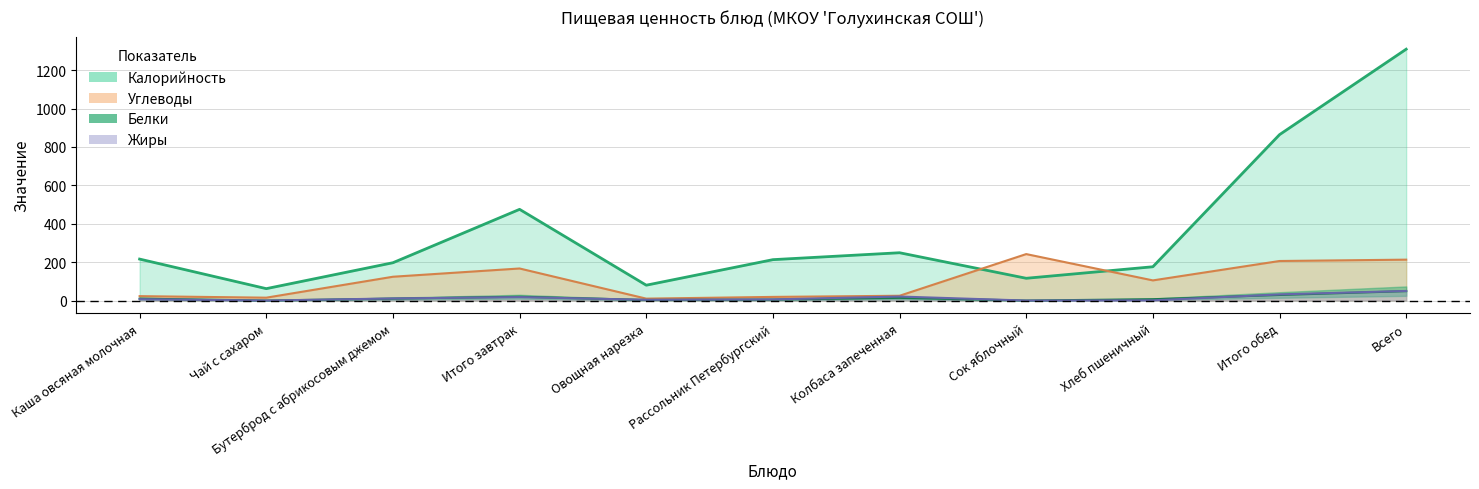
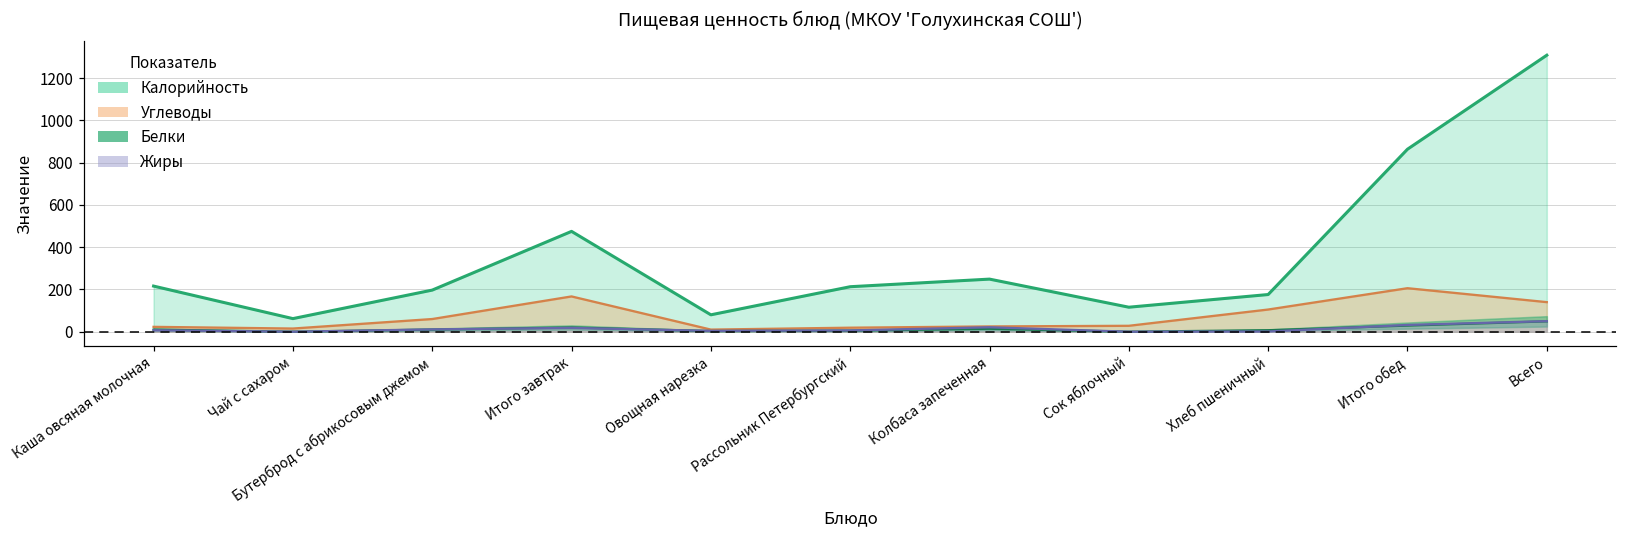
Углеводы, Бутерброд с абрикосовым джемом: 120 -> 60
Углеводы, Сок яблочный: 240 -> 30
Углеводы, Всего: 210 -> 140
